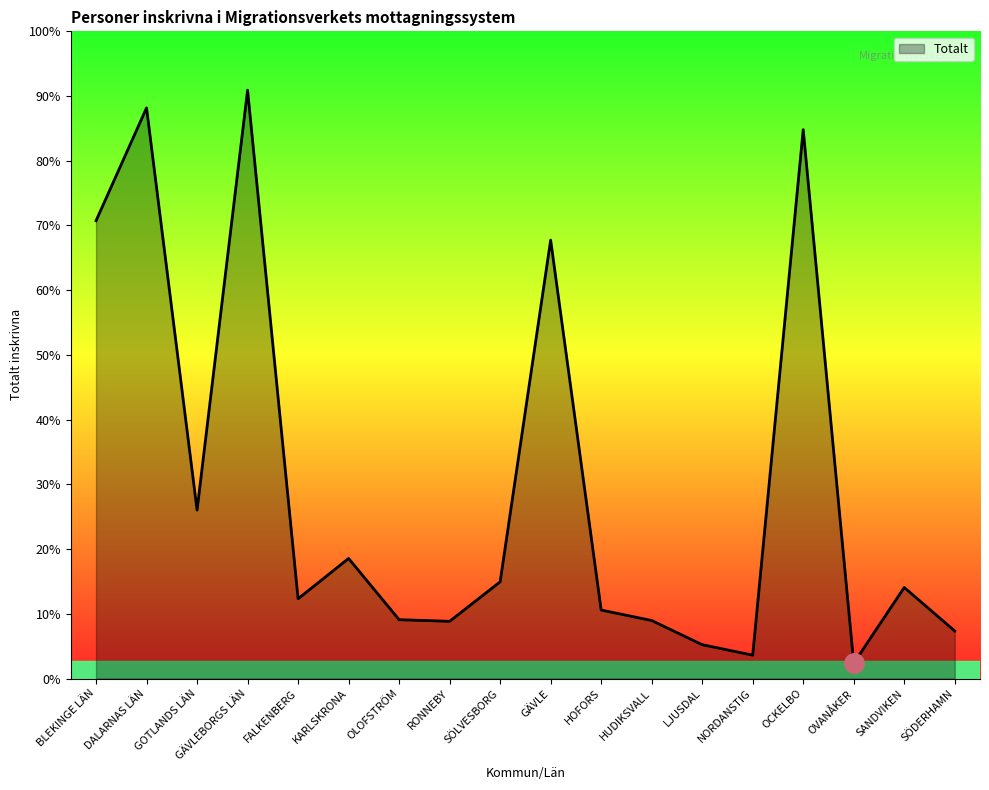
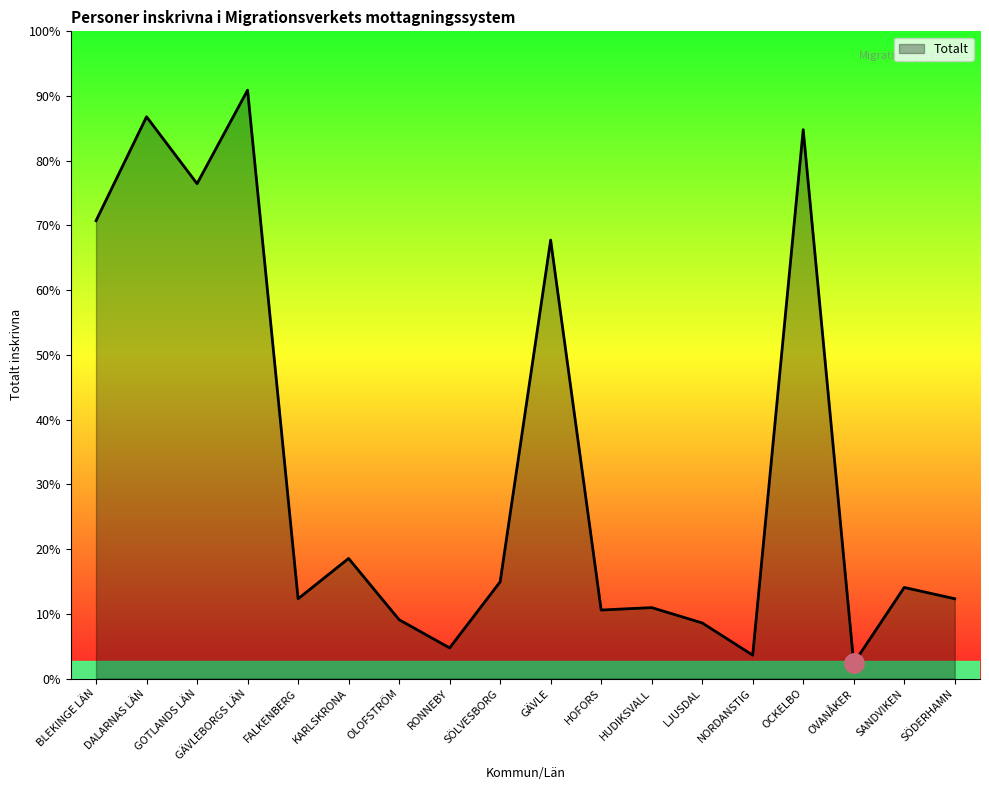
Totalt, DALARNAS LÄN: 88% -> 87%
Totalt, GOTLANDS LÄN: 26% -> 76%
Totalt, RONNEBY: 9% -> 5%
Totalt, HUDIKSVALL: 9% -> 11%
Totalt, LJUSDAL: 5% -> 9%
Totalt, SÖDERHAMN: 7% -> 12%
